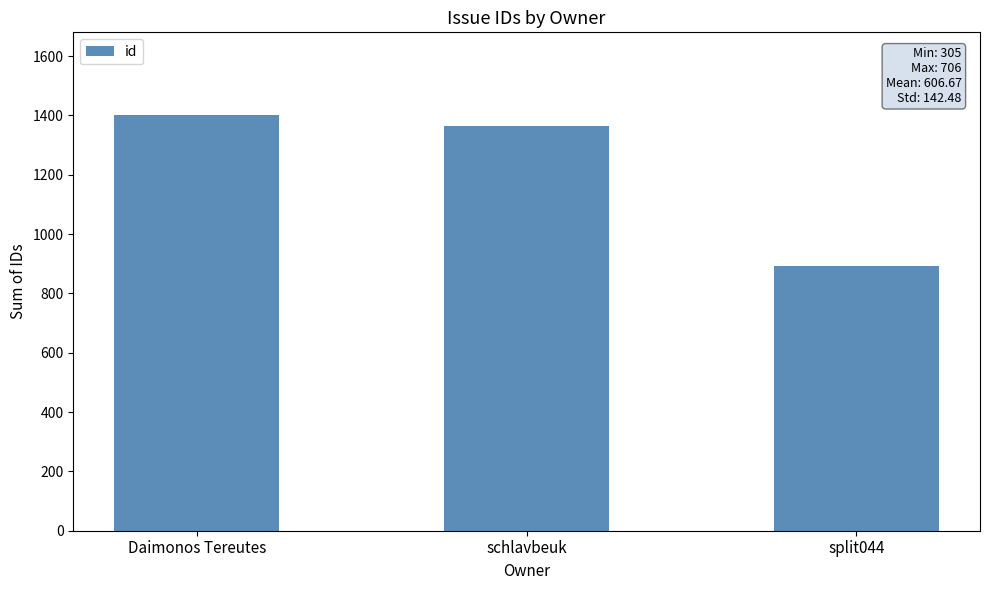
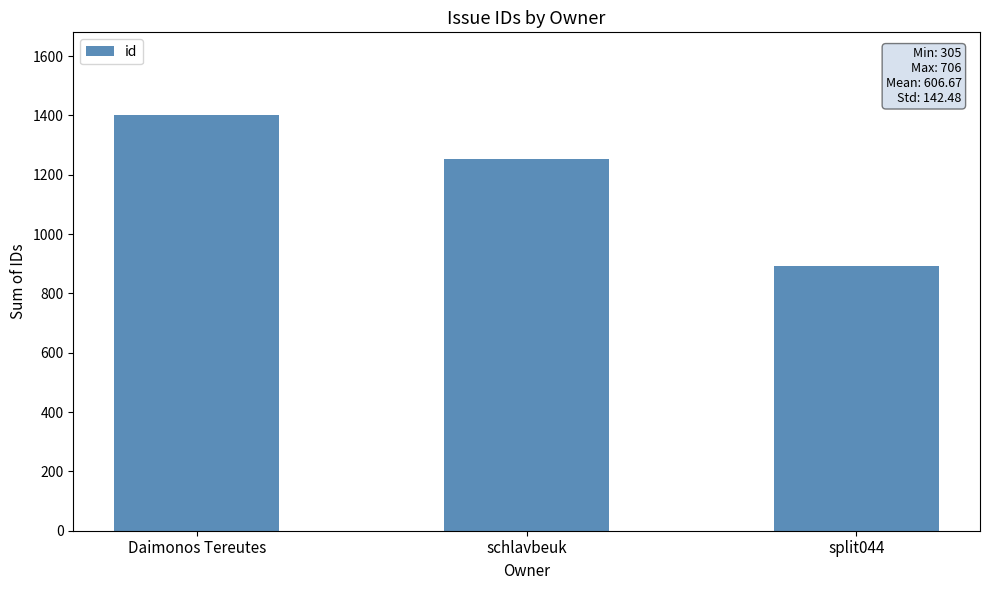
schlavbeuk: 1370 -> 1250
